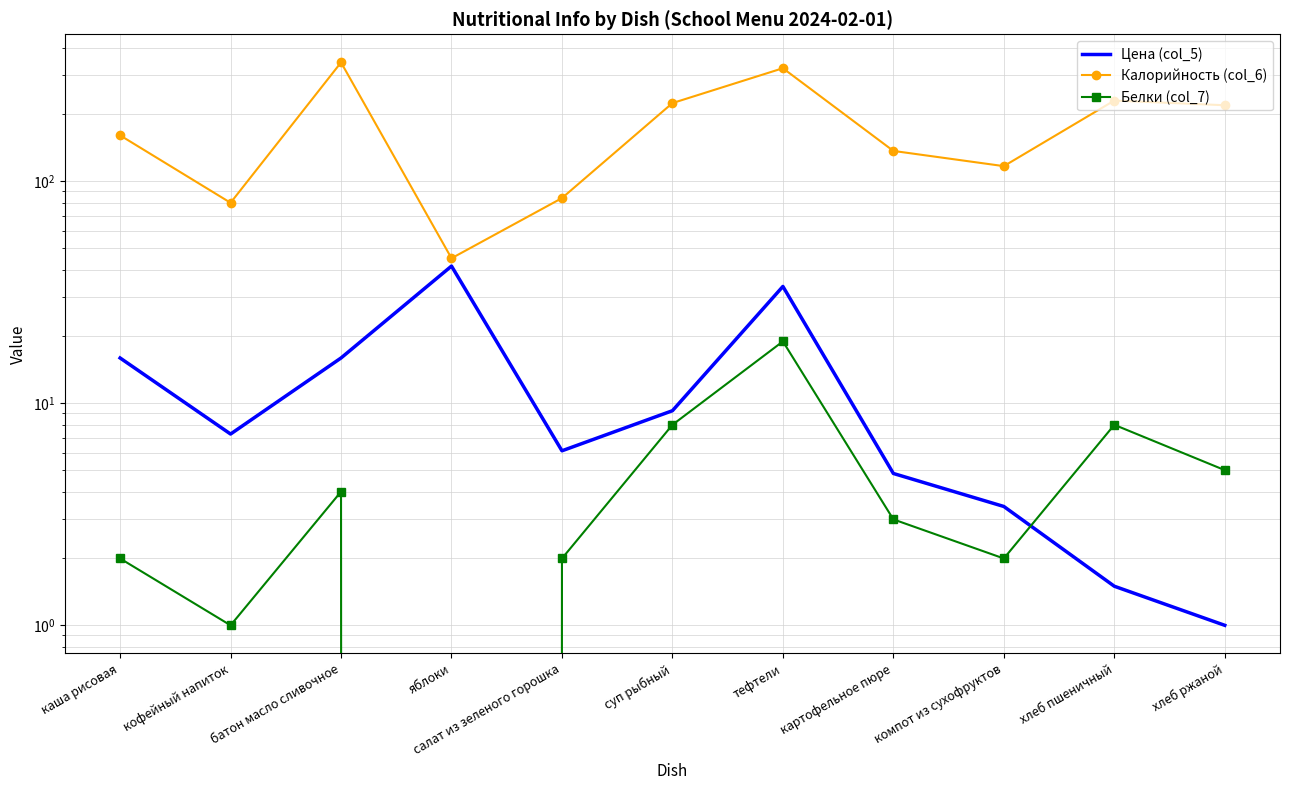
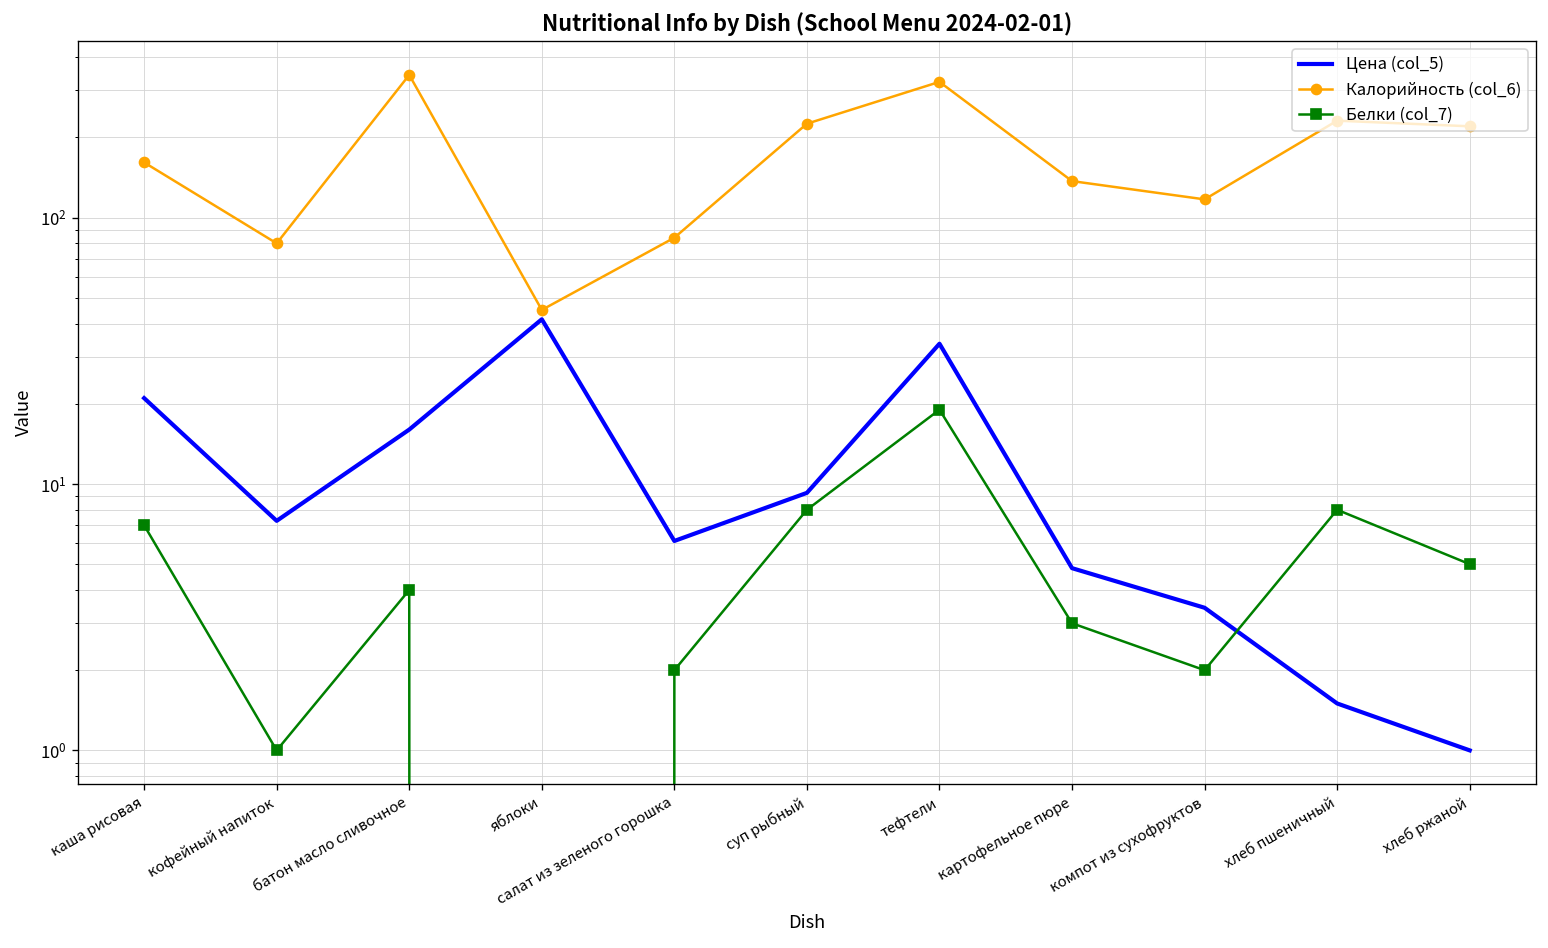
Цена (col_5), каша рисовая: 16 -> 21
Белки (col_7), каша рисовая: 2 -> 7
